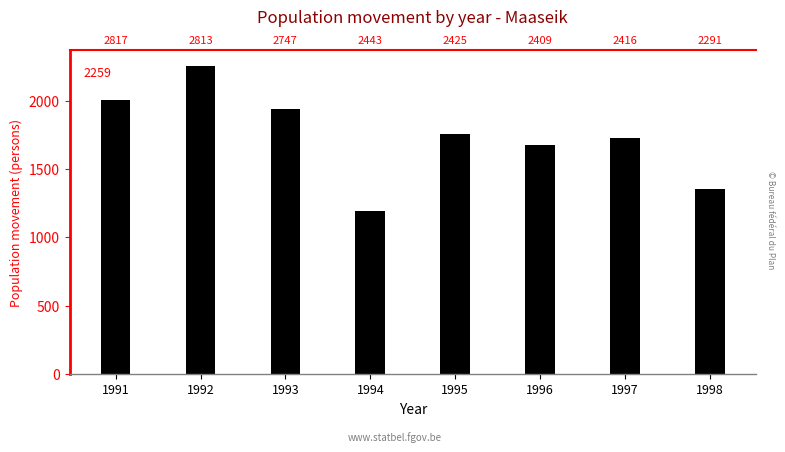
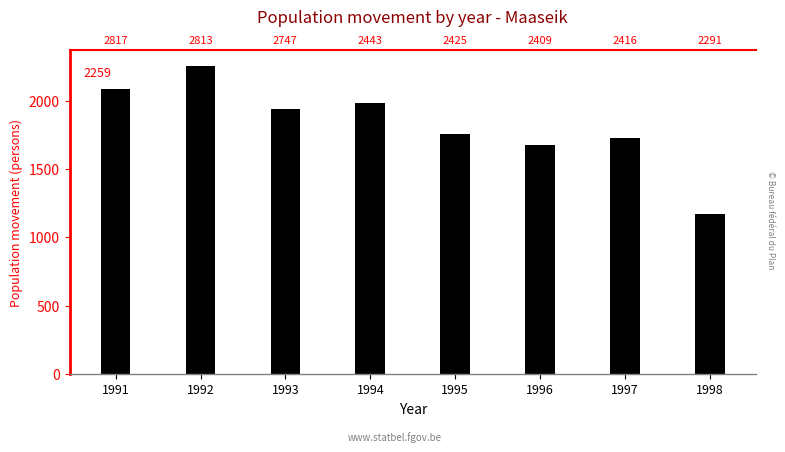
1991: 2010 -> 2090
1994: 1190 -> 1980
1998: 1350 -> 1170
